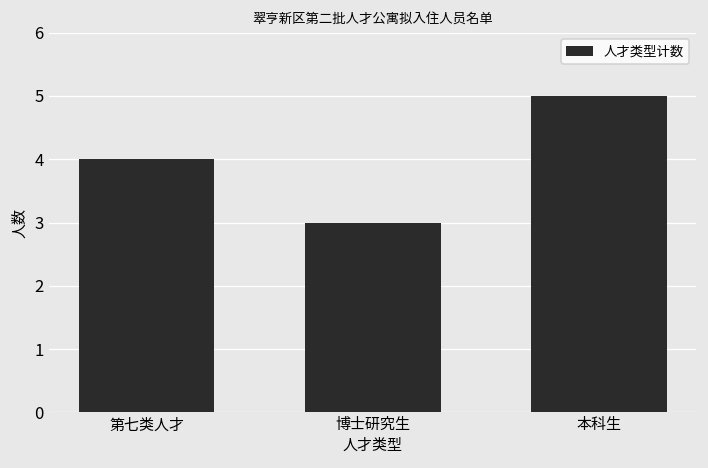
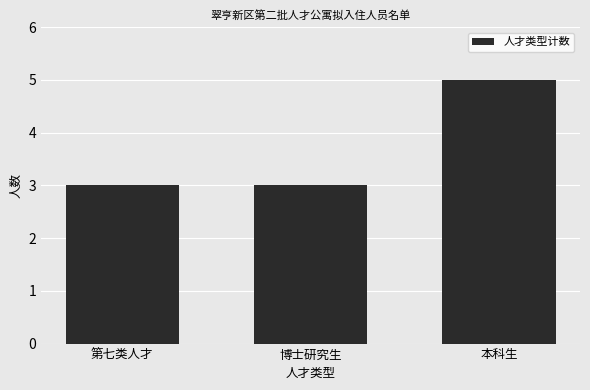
第七类人才: 4 -> 3
